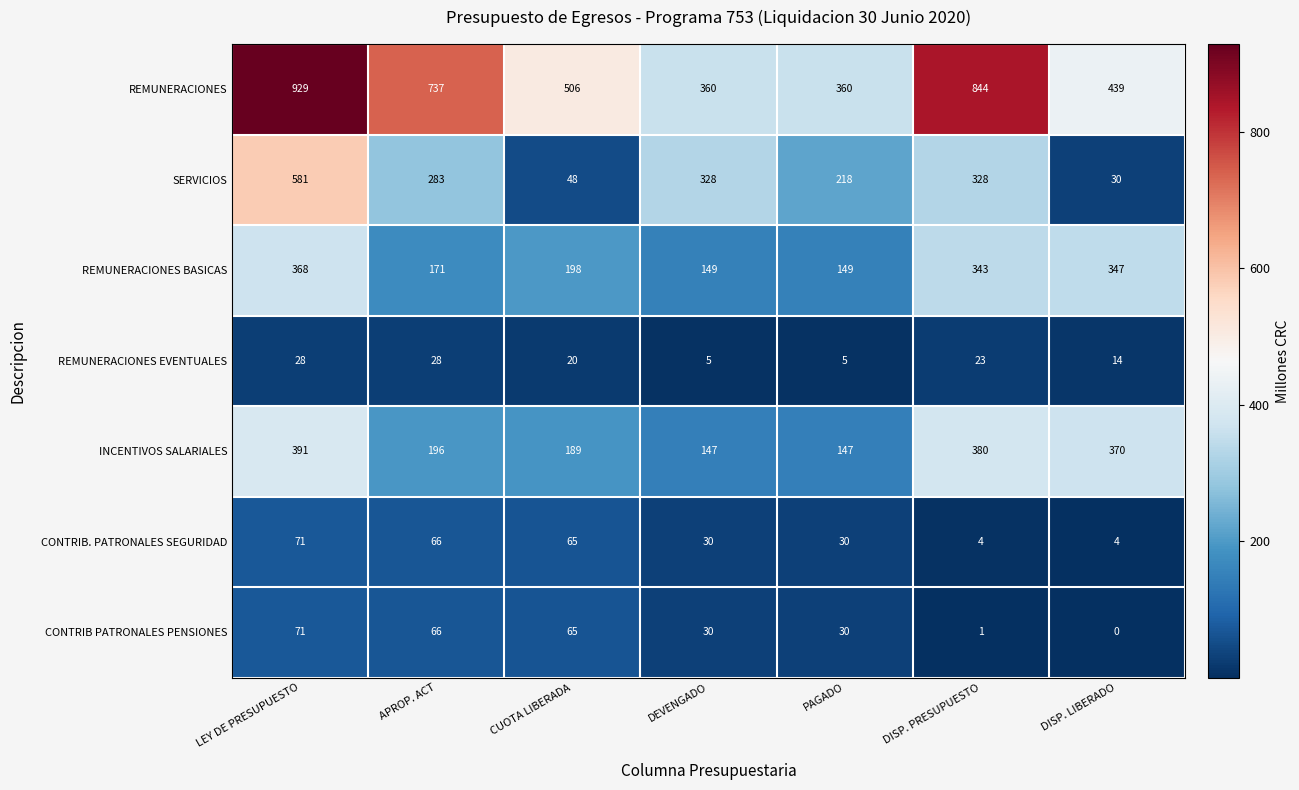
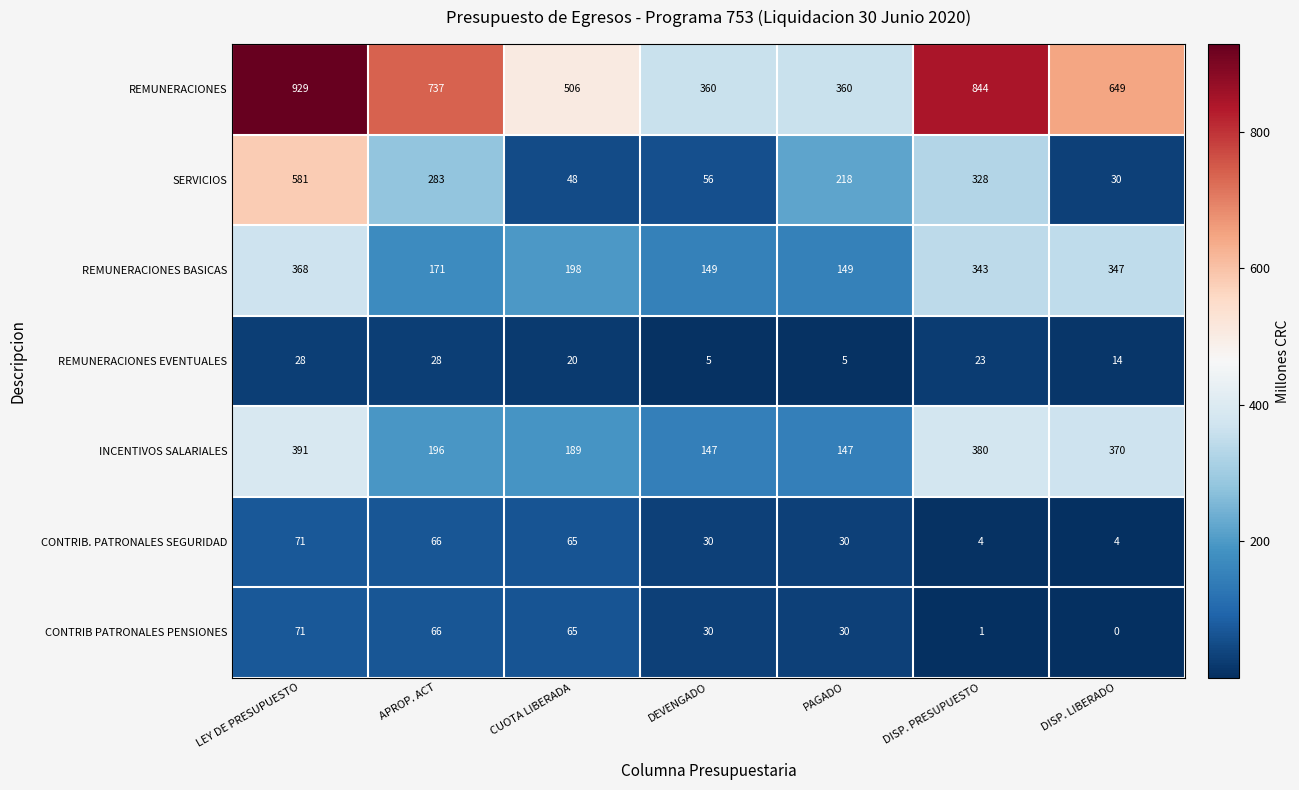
REMUNERACIONES, DISP. LIBERADO: 439 -> 649
SERVICIOS, DEVENGADO: 328 -> 56
